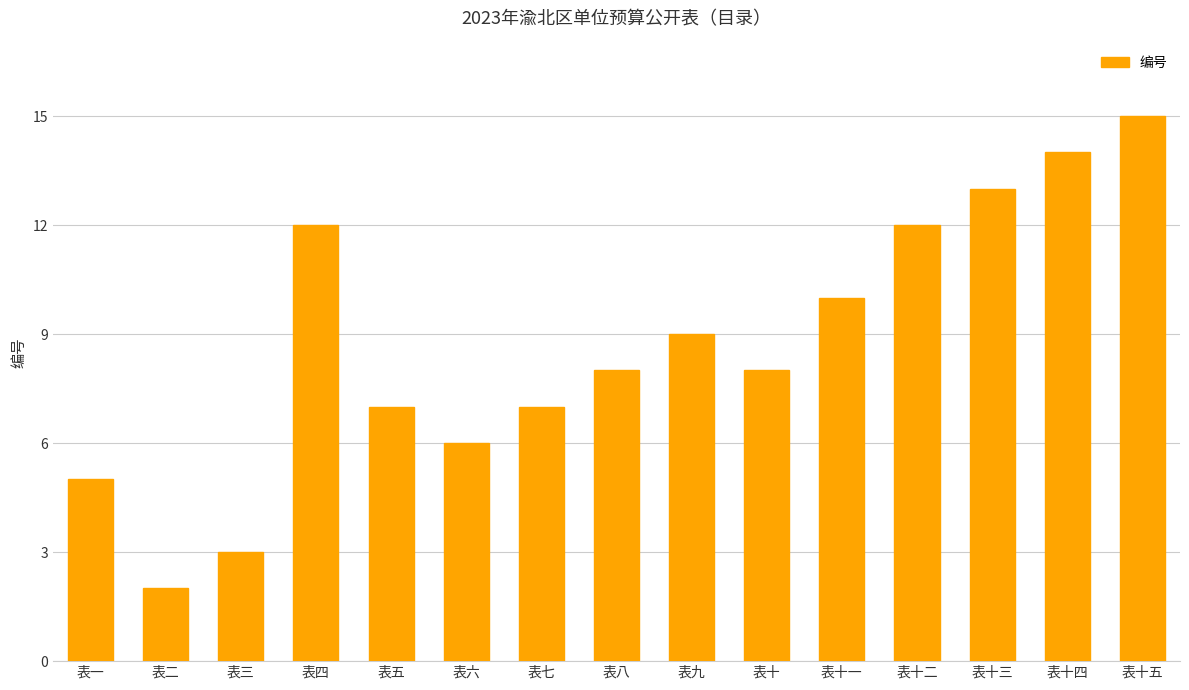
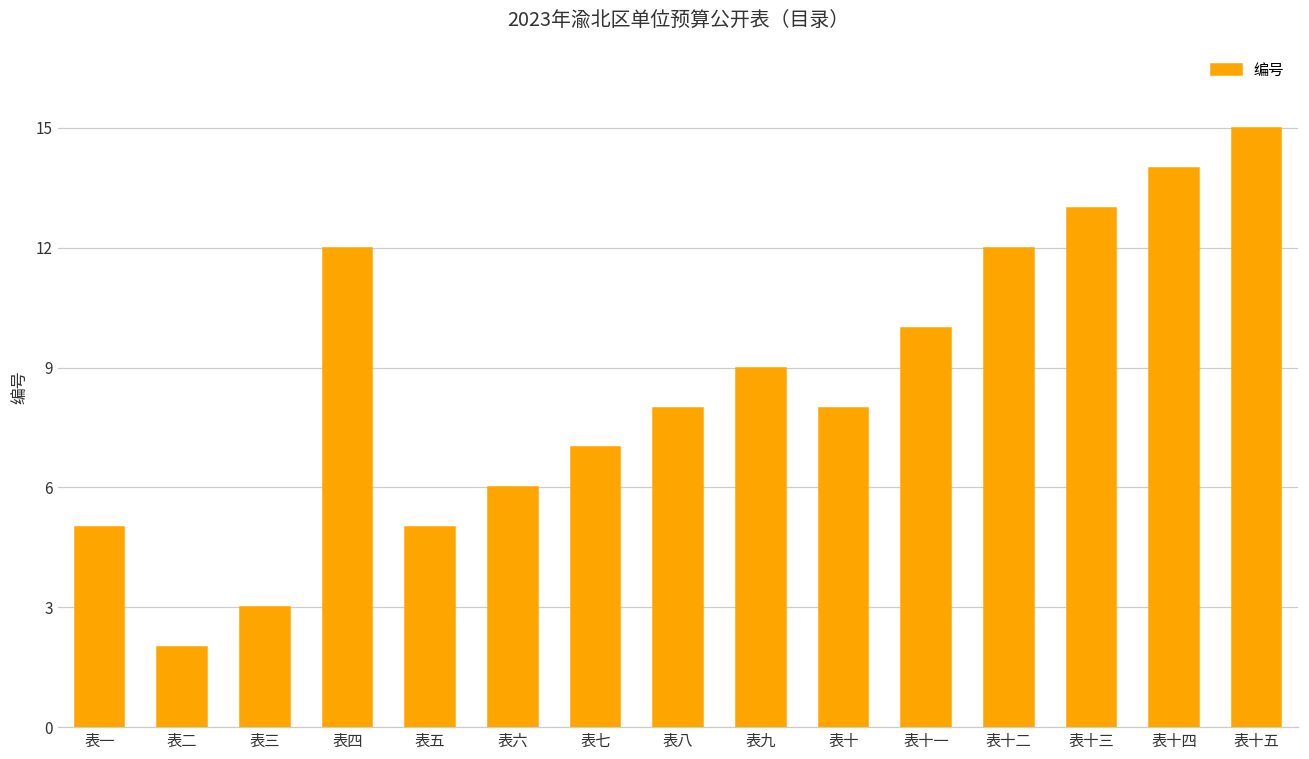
表五: 7 -> 5
